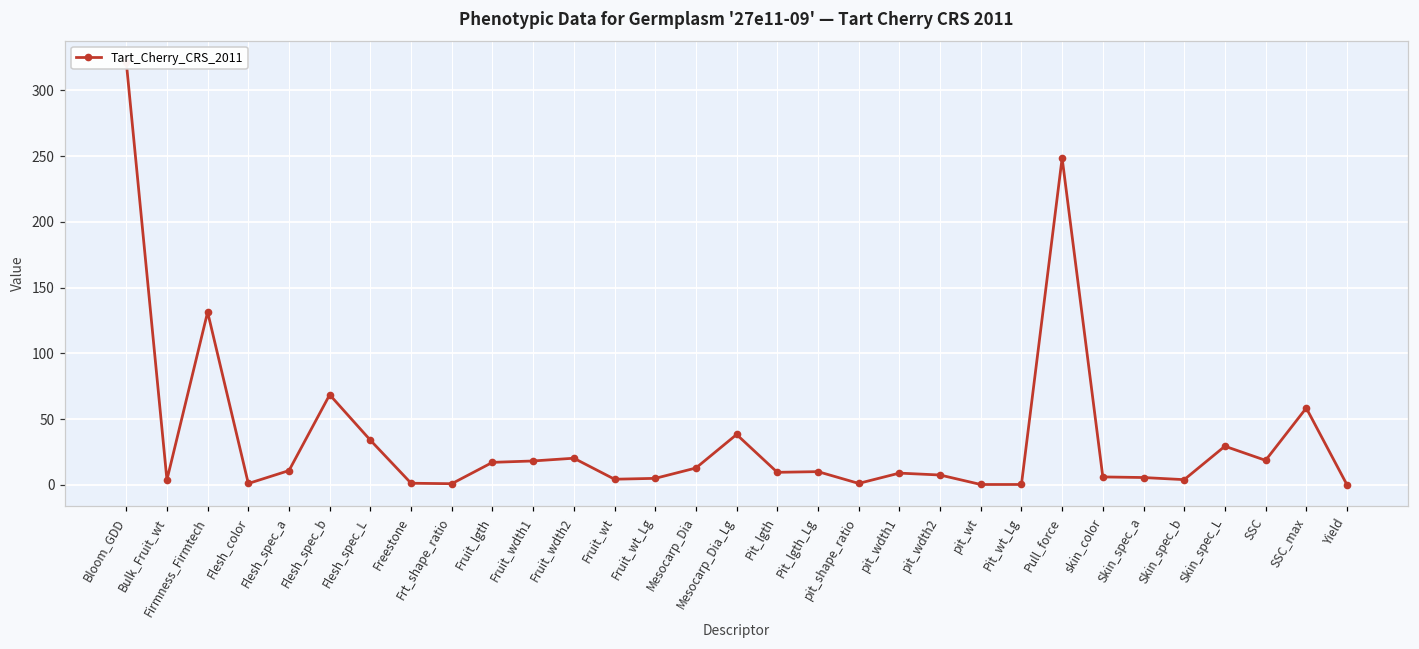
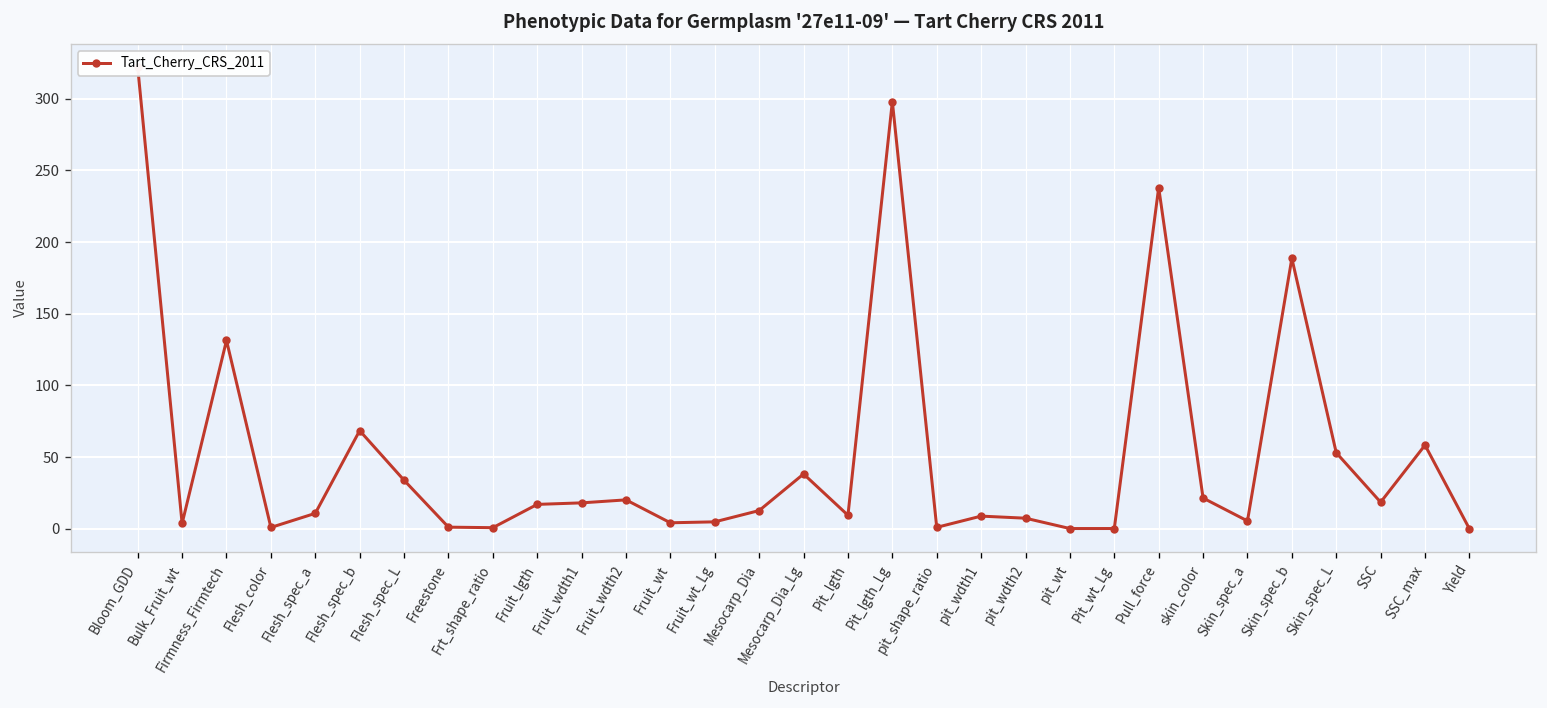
Pit_lgth_Lg: 10 -> 298
Pull_force: 249 -> 238
skin_color: 6 -> 22
Skin_spec_b: 4 -> 189
Skin_spec_L: 29 -> 53
